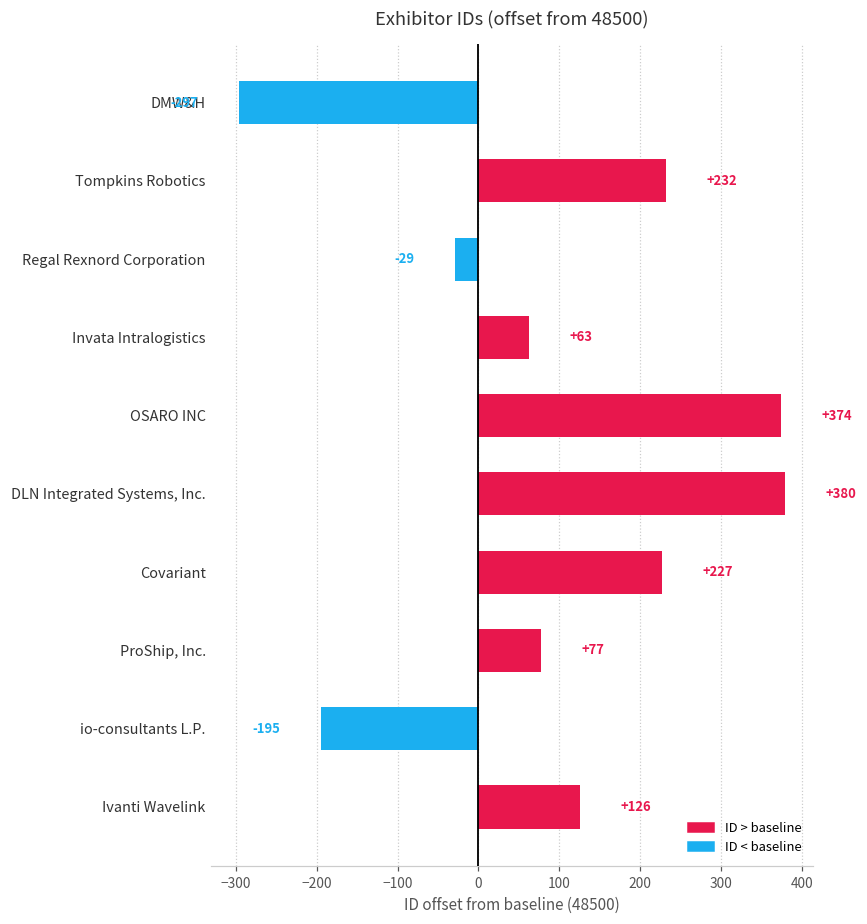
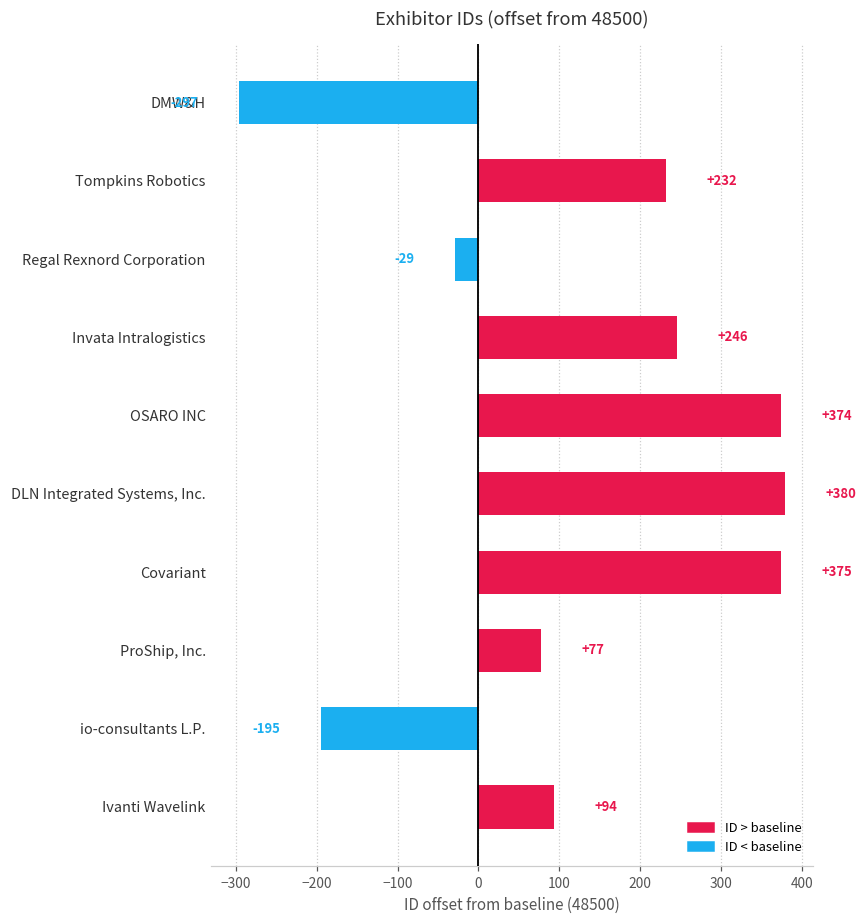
Invata Intralogistics: +63 -> +246
Covariant: +227 -> +375
Ivanti Wavelink: +126 -> +94
